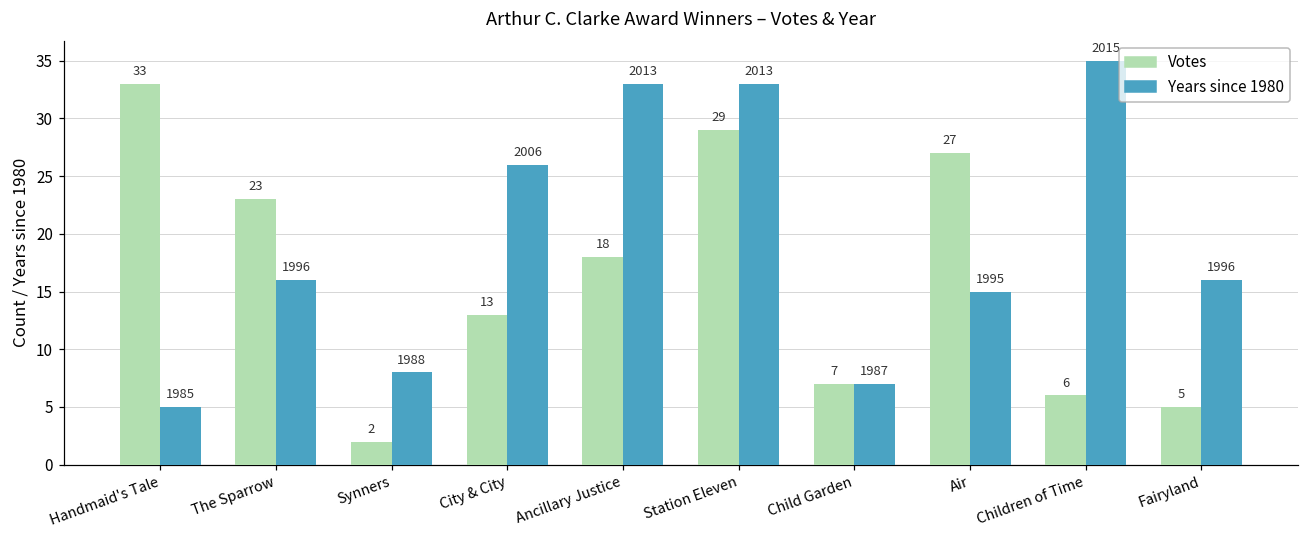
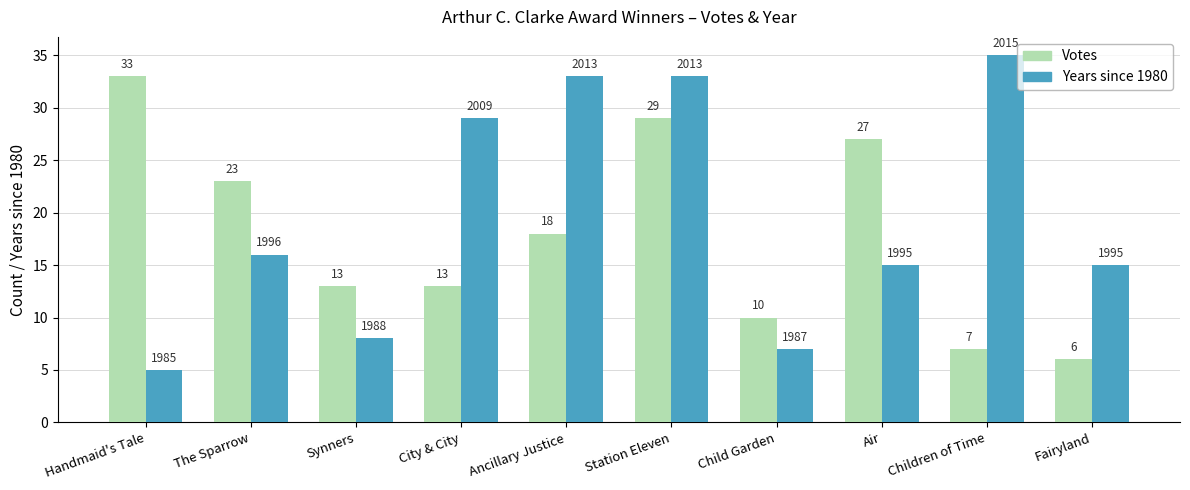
Votes, Synners: 2 -> 13
Years since 1980, City & City: 2006 -> 2009
Votes, Child Garden: 7 -> 10
Votes, Children of Time: 6 -> 7
Votes, Fairyland: 5 -> 6
Years since 1980, Fairyland: 1996 -> 1995
